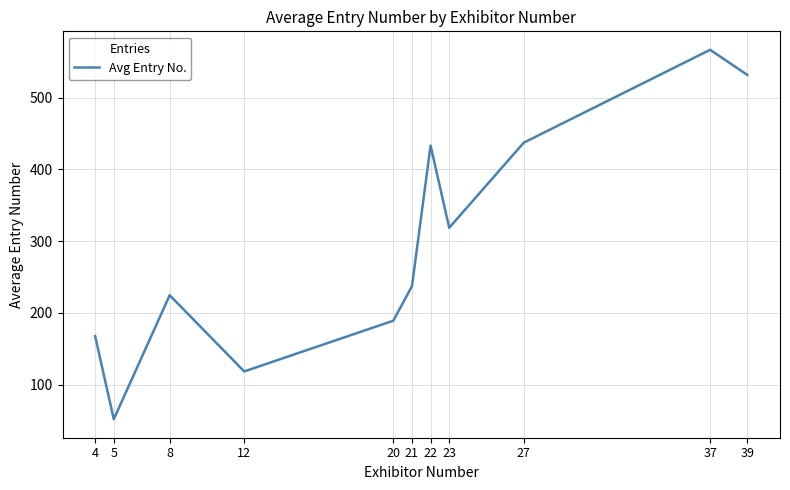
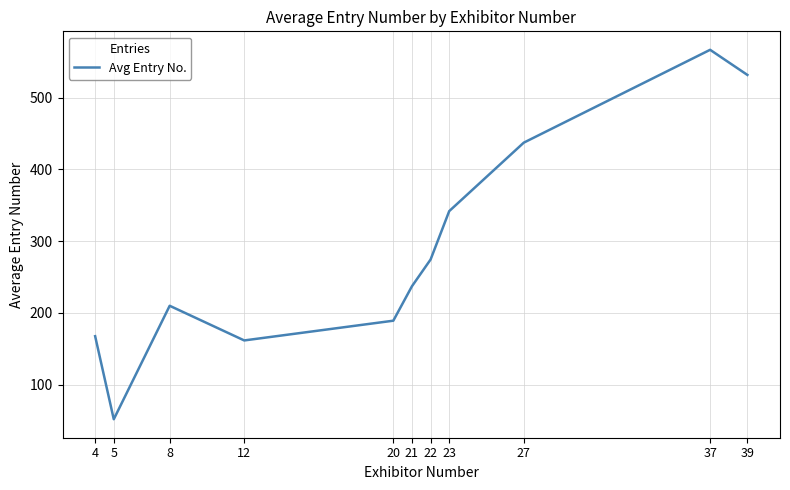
8: 220 -> 210
12: 120 -> 160
22: 430 -> 270
23: 320 -> 340
